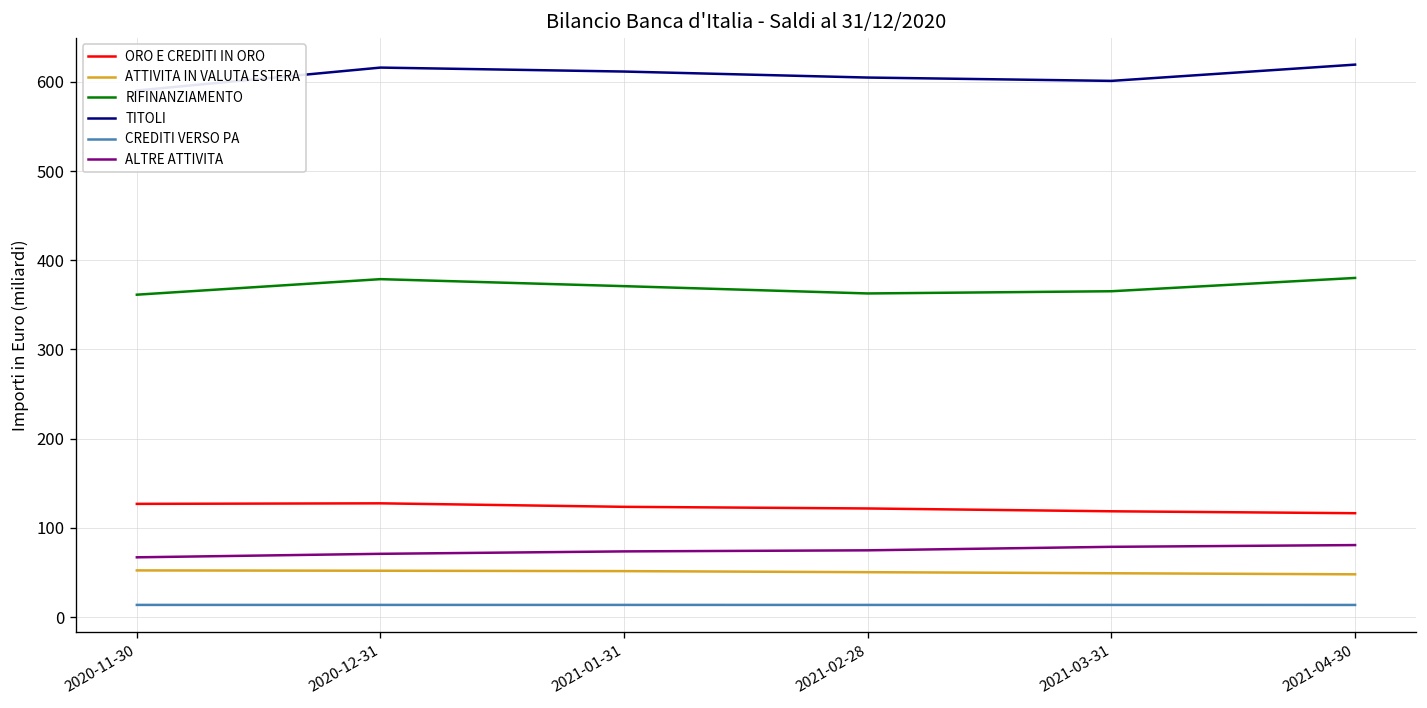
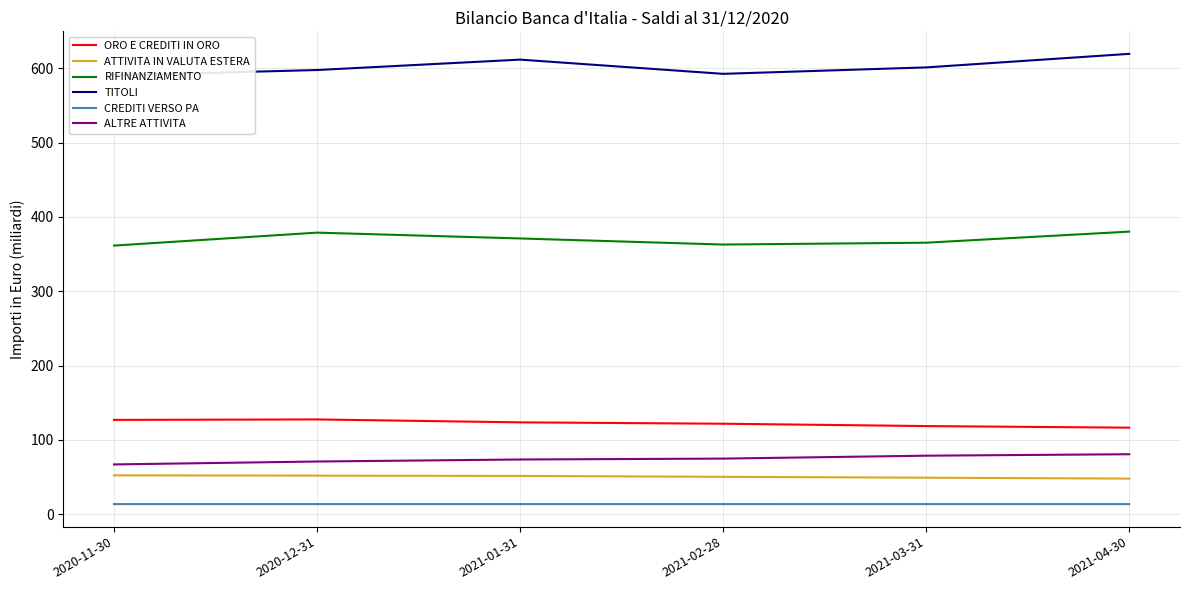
TITOLI, 2020-12-31: 620 -> 600
TITOLI, 2021-02-28: 600 -> 590
